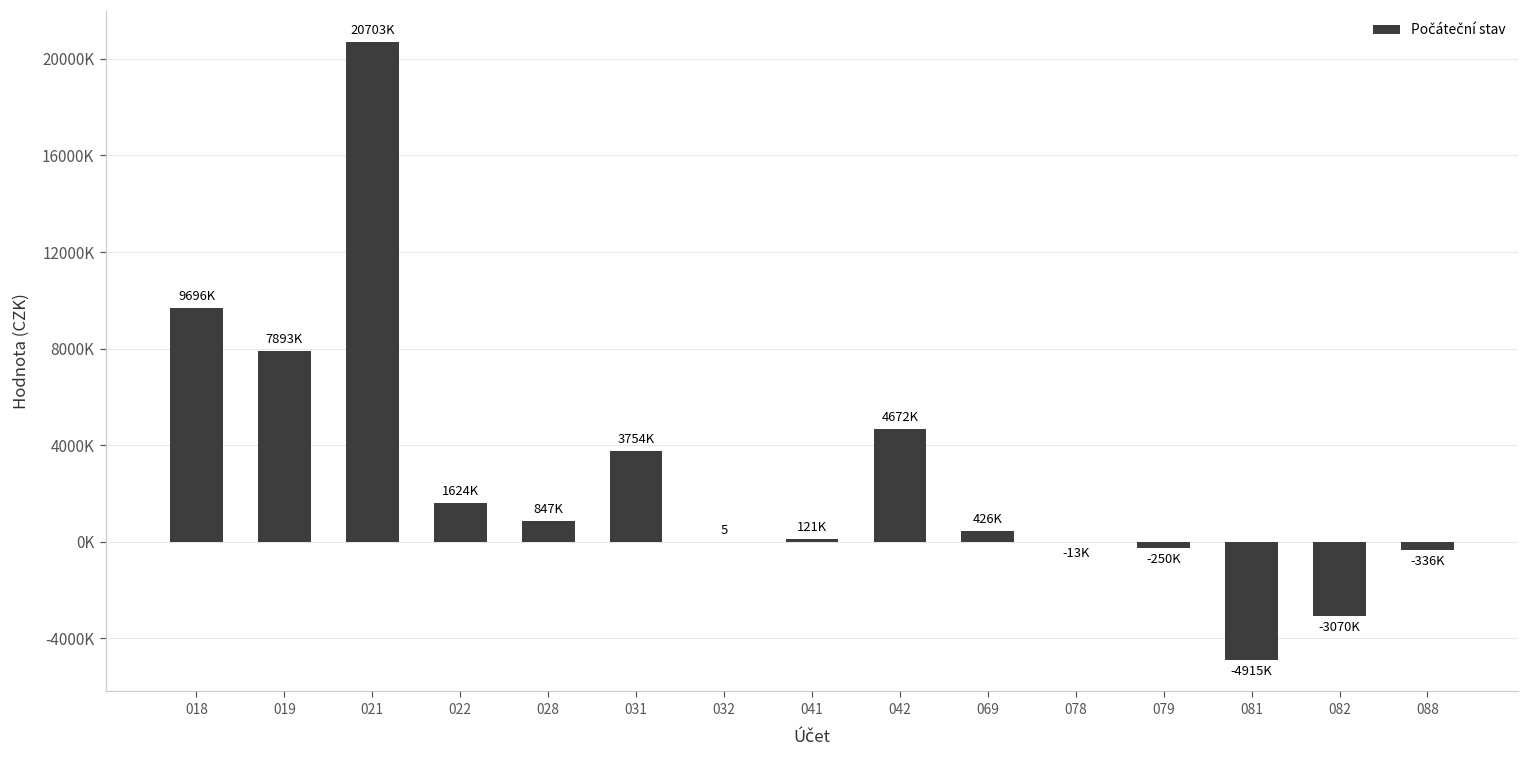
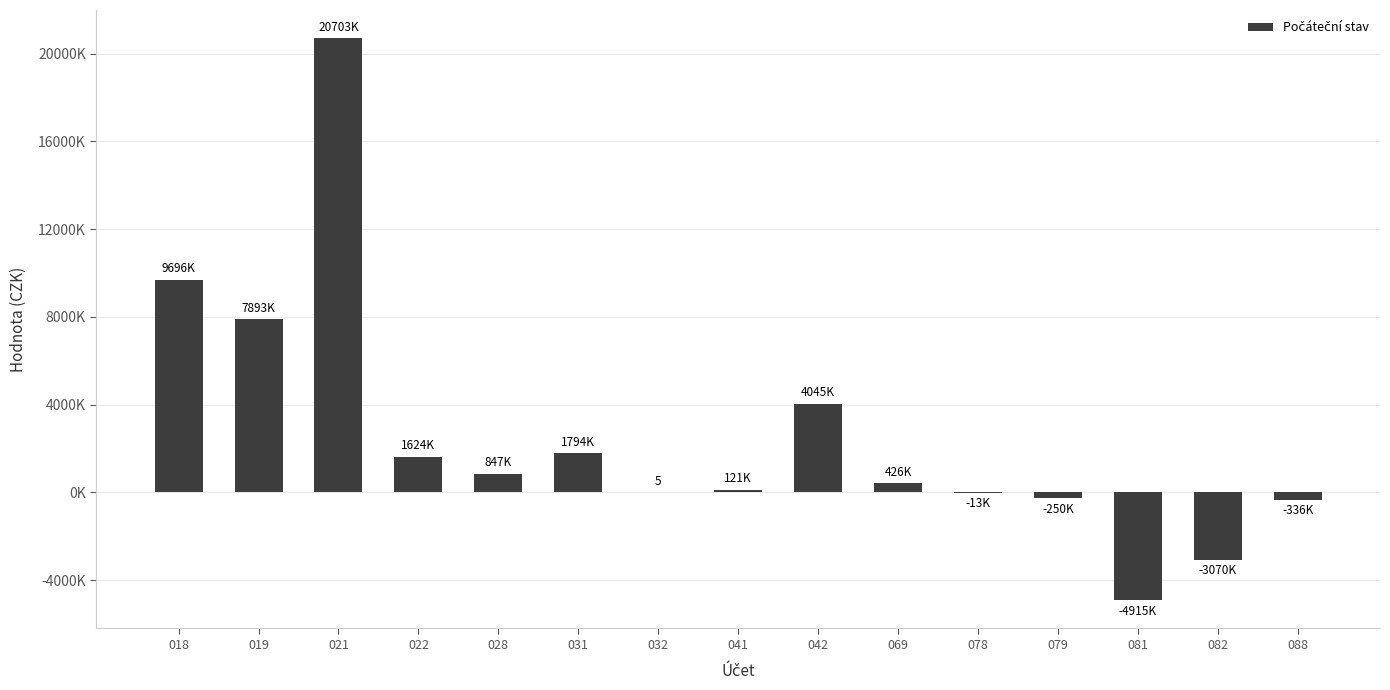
031: 3754K -> 1794K
042: 4672K -> 4045K
